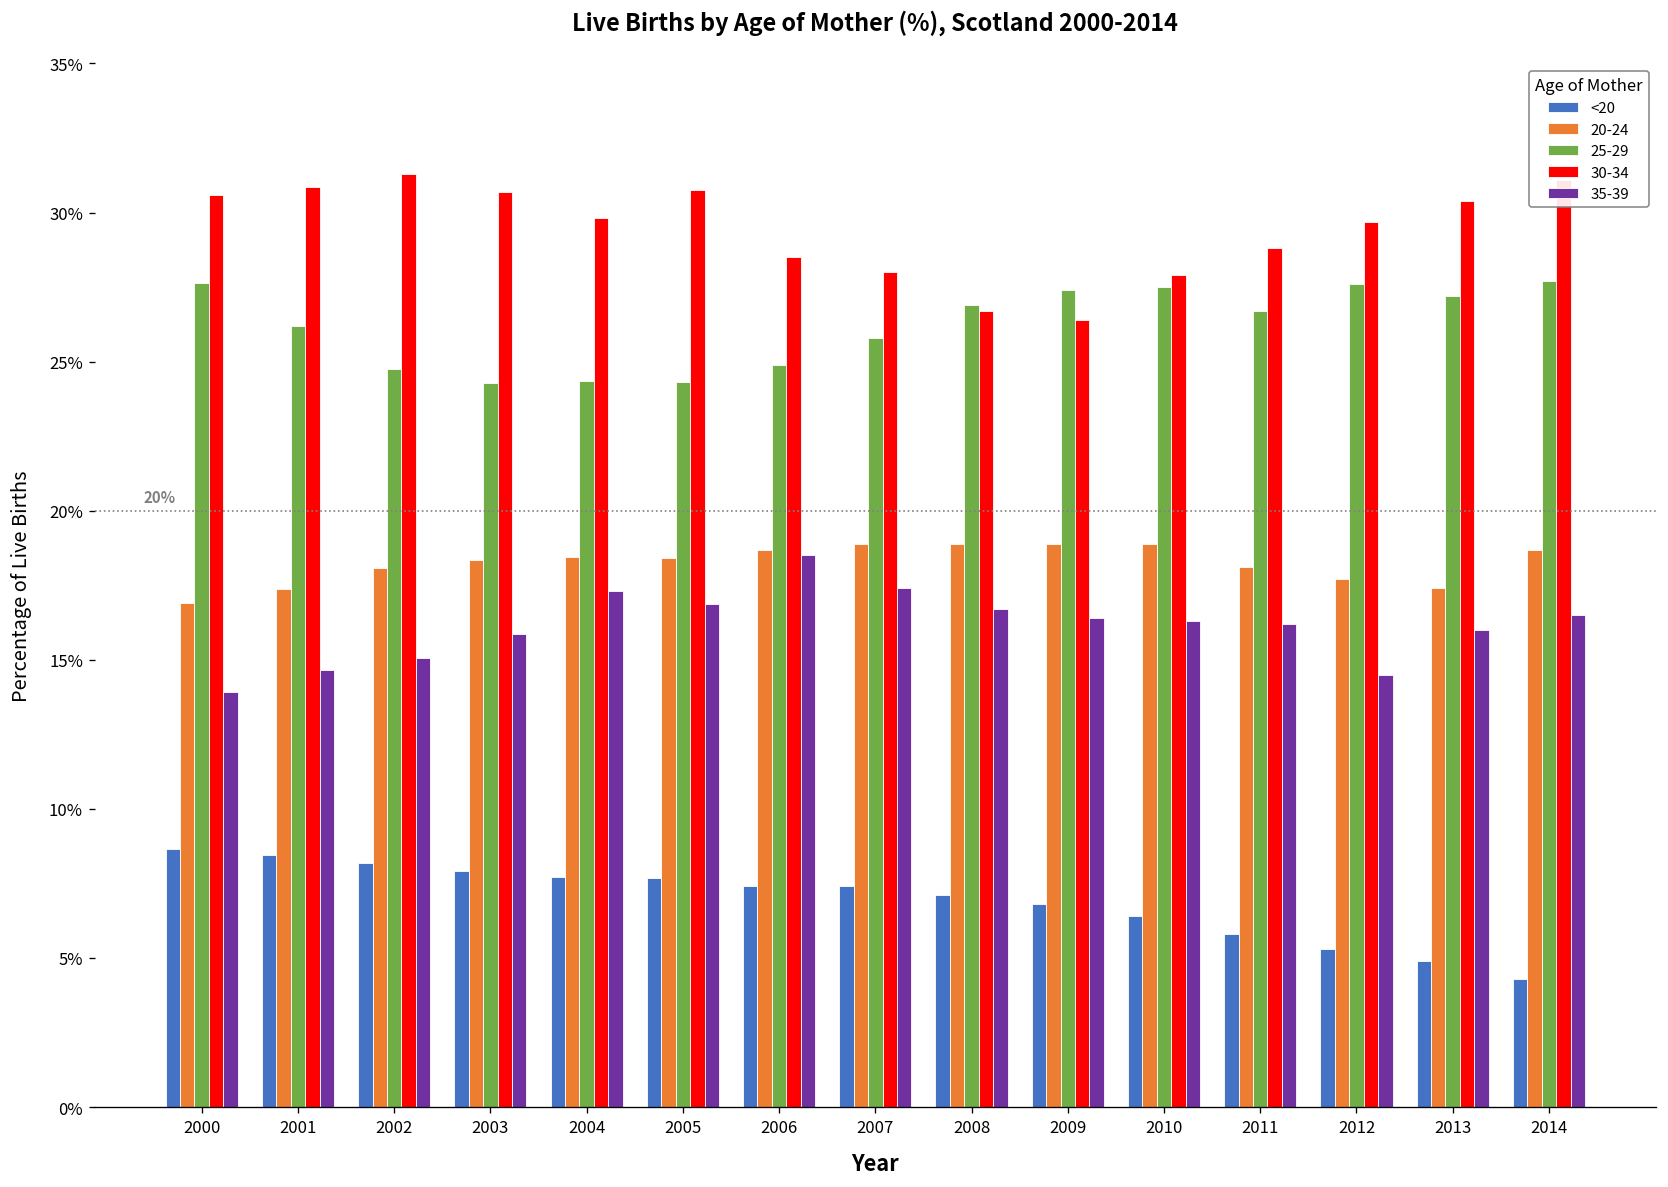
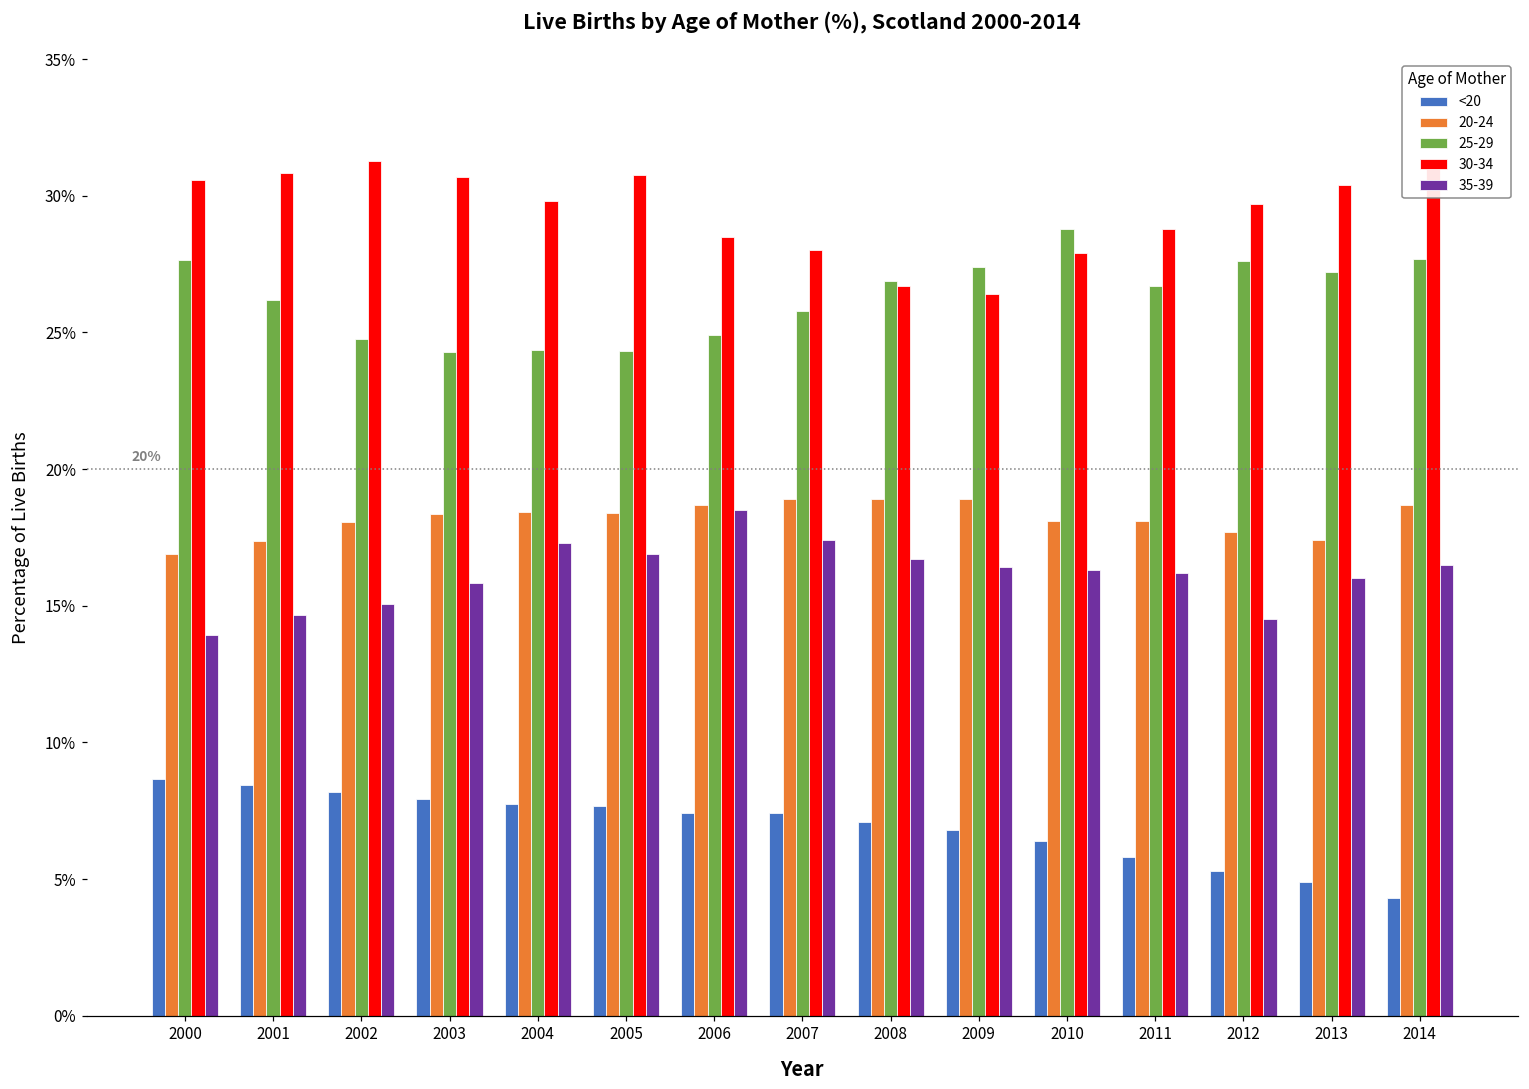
20-24, 2010: 18.9% -> 18.1%
25-29, 2010: 27.5% -> 28.8%
